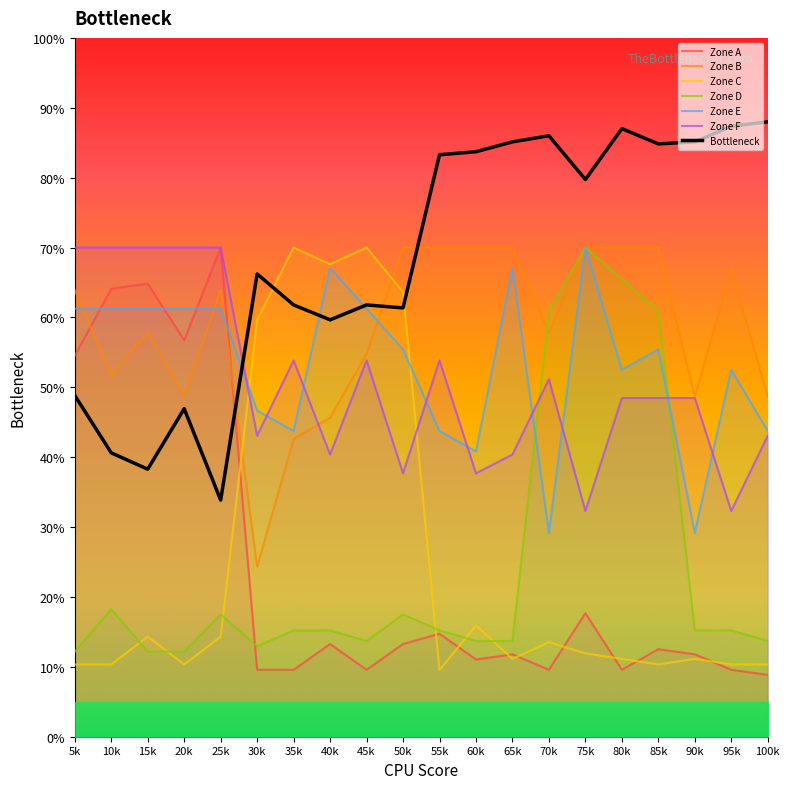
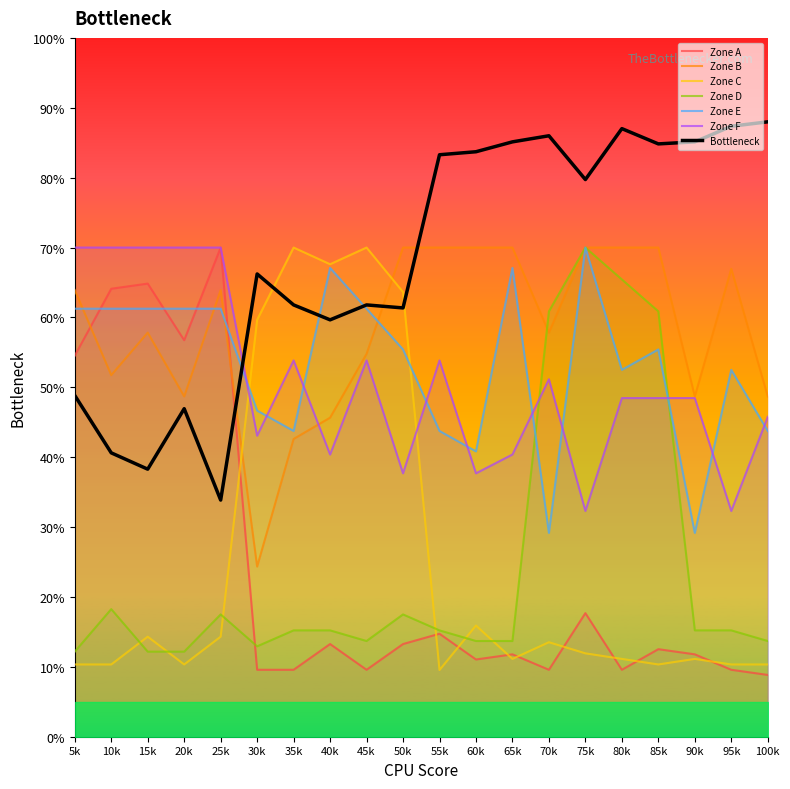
Zone F, 100k: 43% -> 46%
